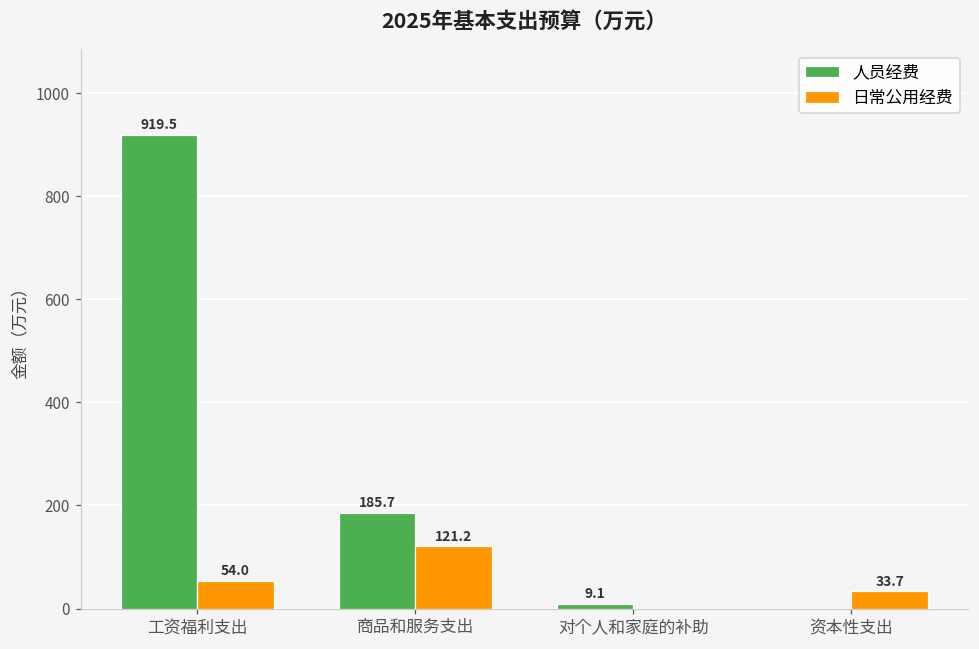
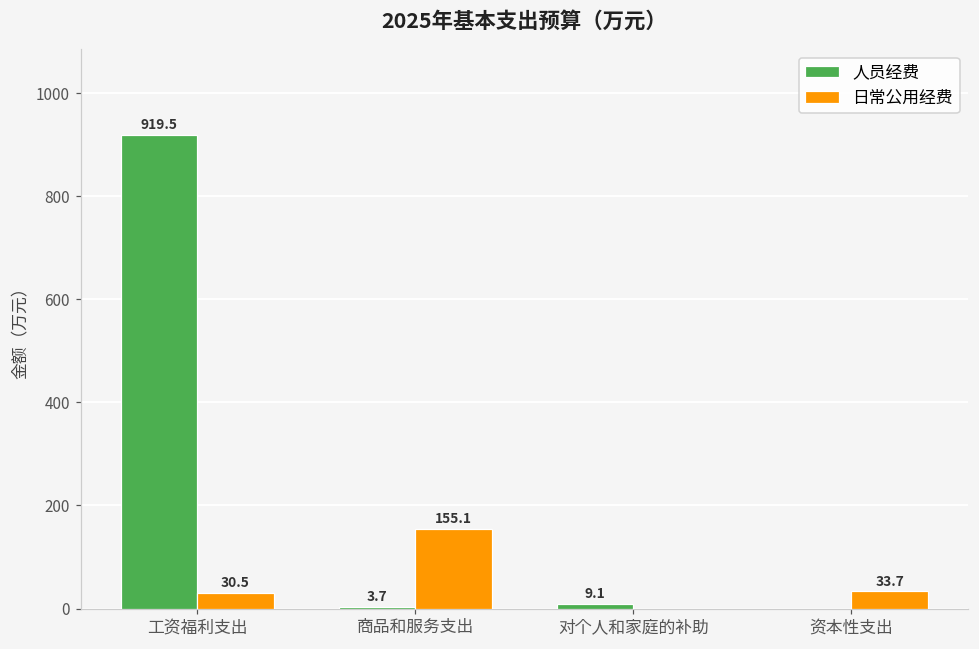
日常公用经费, 工资福利支出: 54.0 -> 30.5
人员经费, 商品和服务支出: 185.7 -> 3.7
日常公用经费, 商品和服务支出: 121.2 -> 155.1
